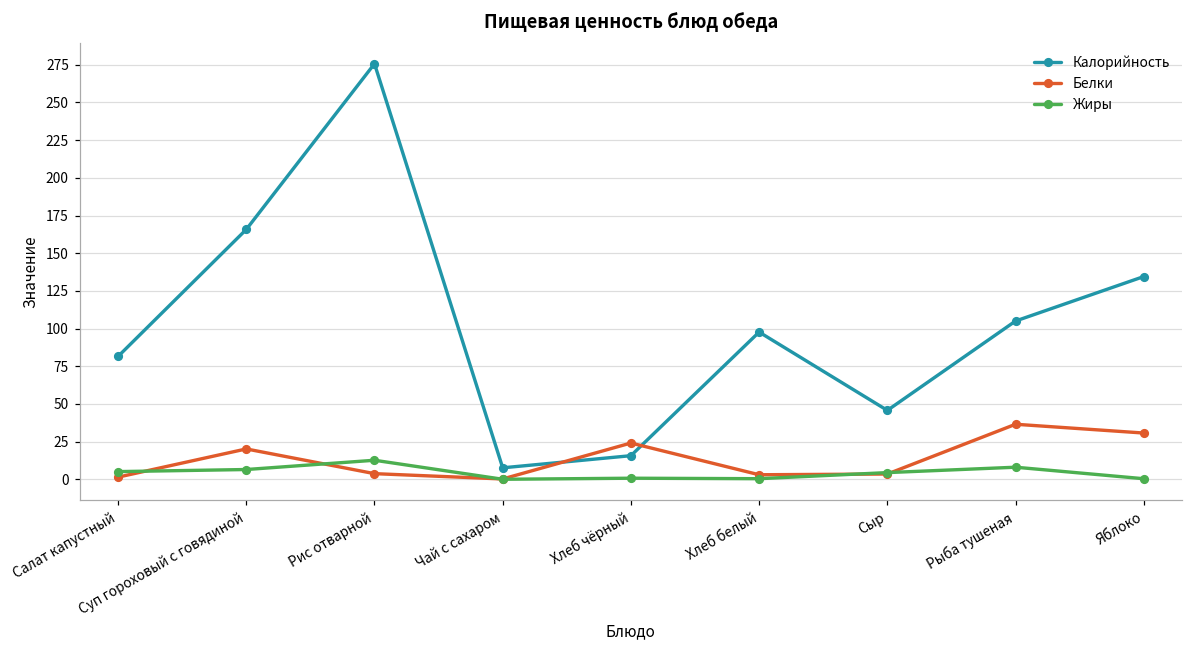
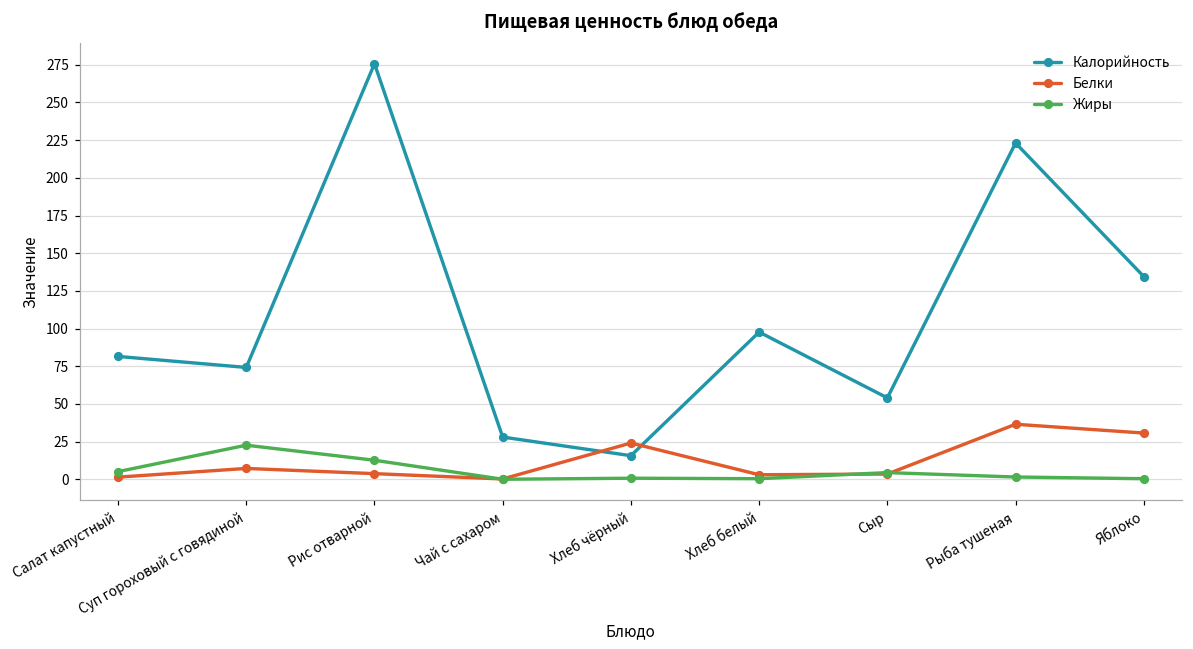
Калорийность, Суп гороховый с говядиной: 166 -> 74
Белки, Суп гороховый с говядиной: 20 -> 7
Жиры, Суп гороховый с говядиной: 6 -> 23
Калорийность, Чай с сахаром: 8 -> 28
Калорийность, Сыр: 46 -> 54
Калорийность, Рыба тушеная: 105 -> 223
Жиры, Рыба тушеная: 8 -> 2
